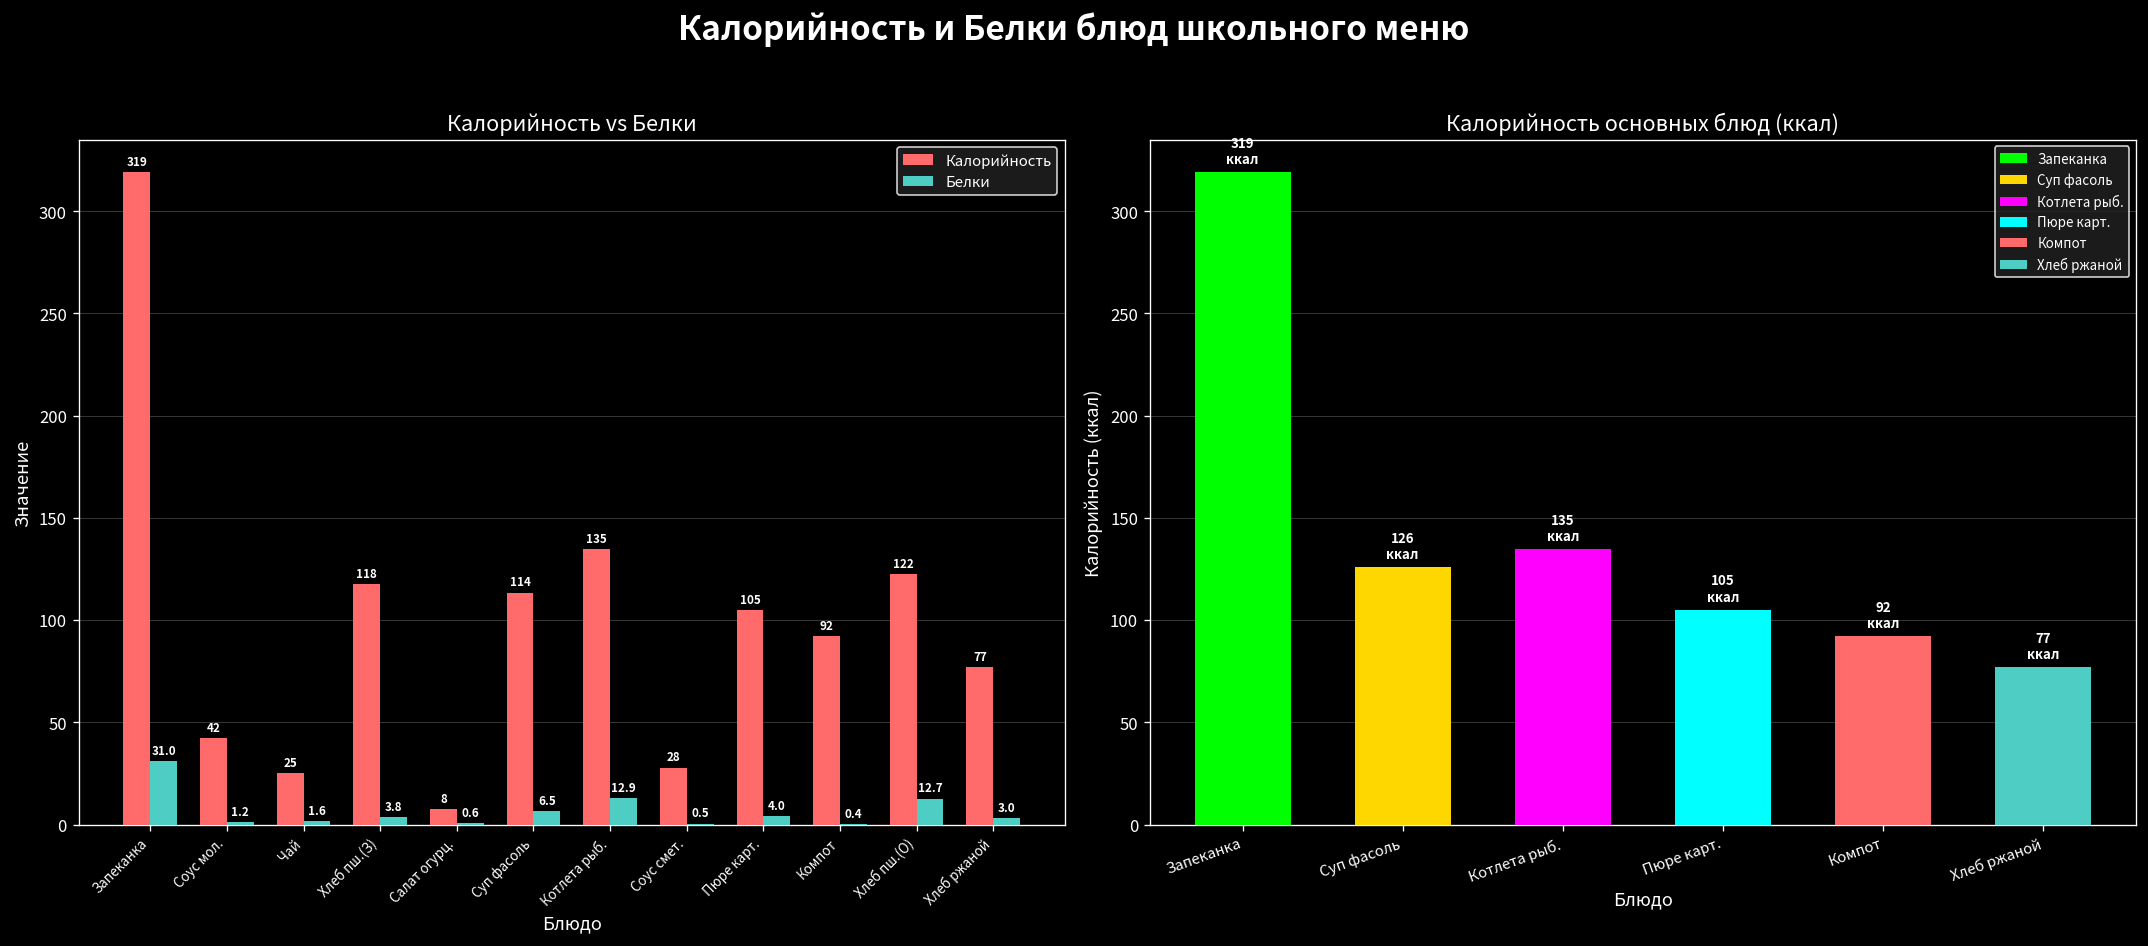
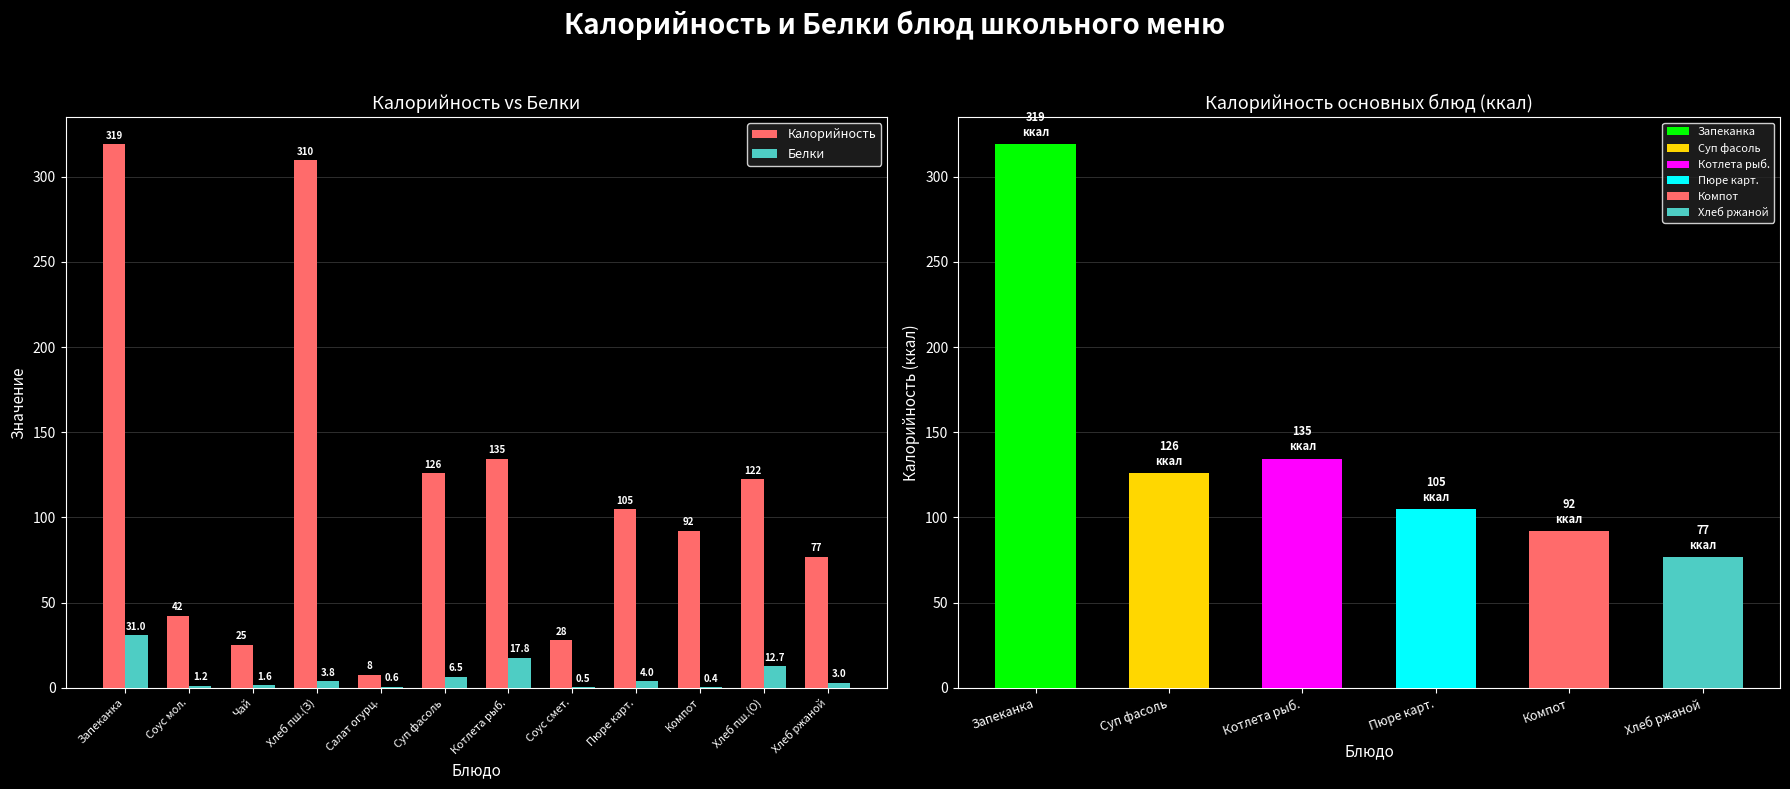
Калорийность vs Белки, Калорийность, Хлеб пш.(З): 118 -> 310
Калорийность vs Белки, Калорийность, Суп фасоль: 114 -> 126
Калорийность vs Белки, Белки, Котлета рыб.: 12.9 -> 17.8
